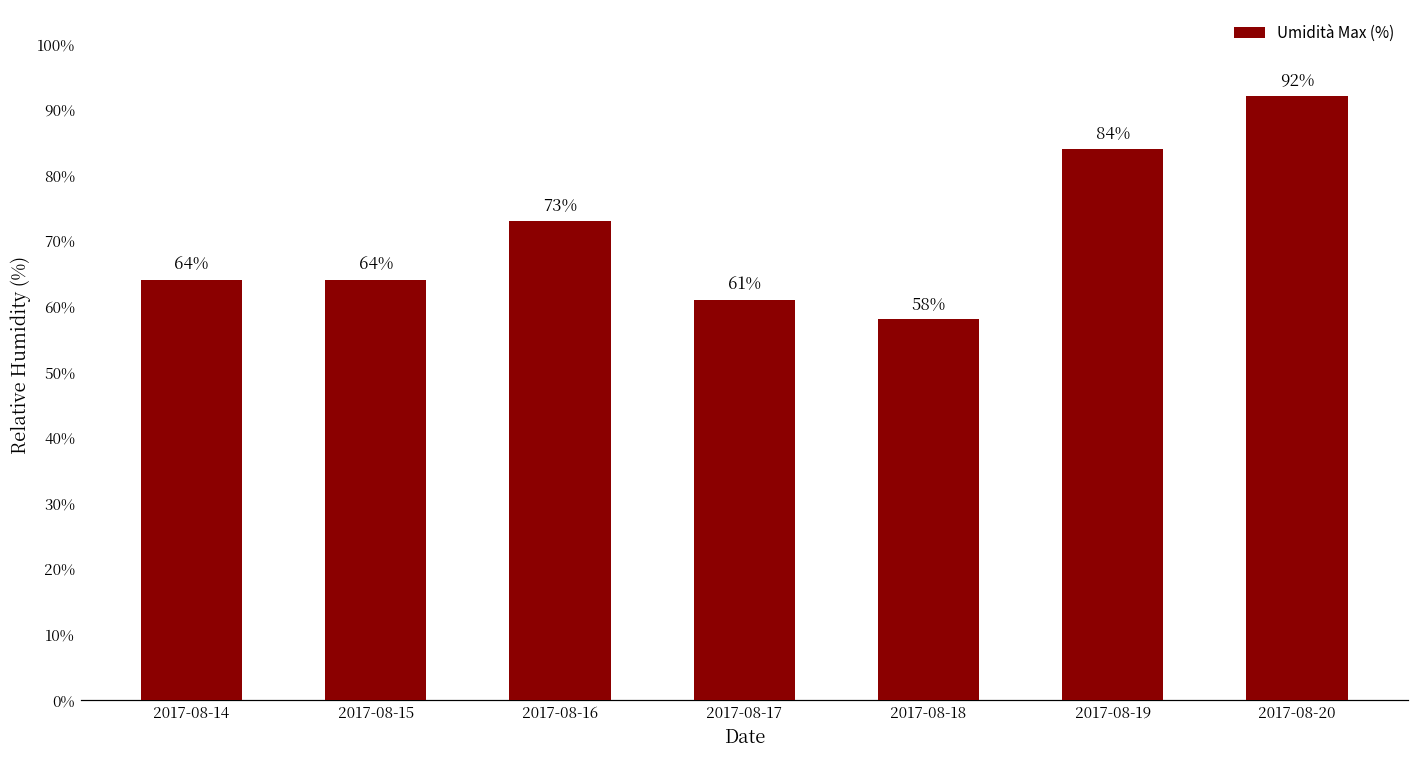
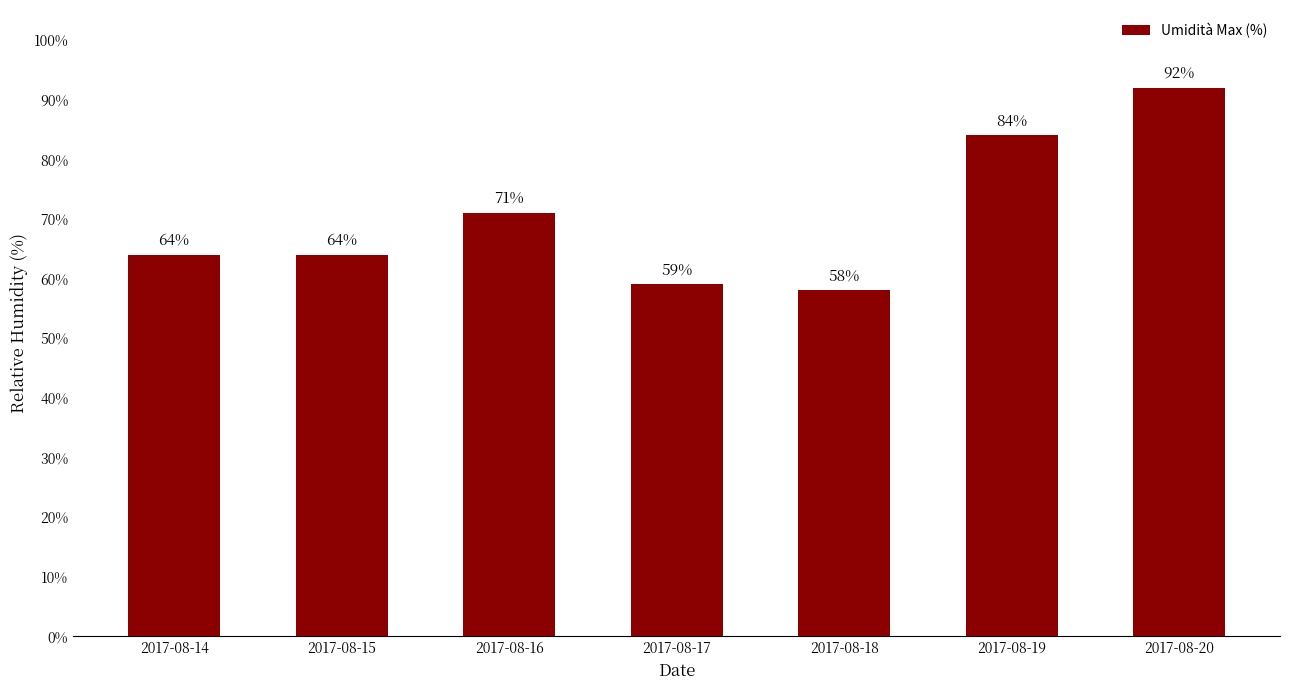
2017-08-16: 73% -> 71%
2017-08-17: 61% -> 59%
